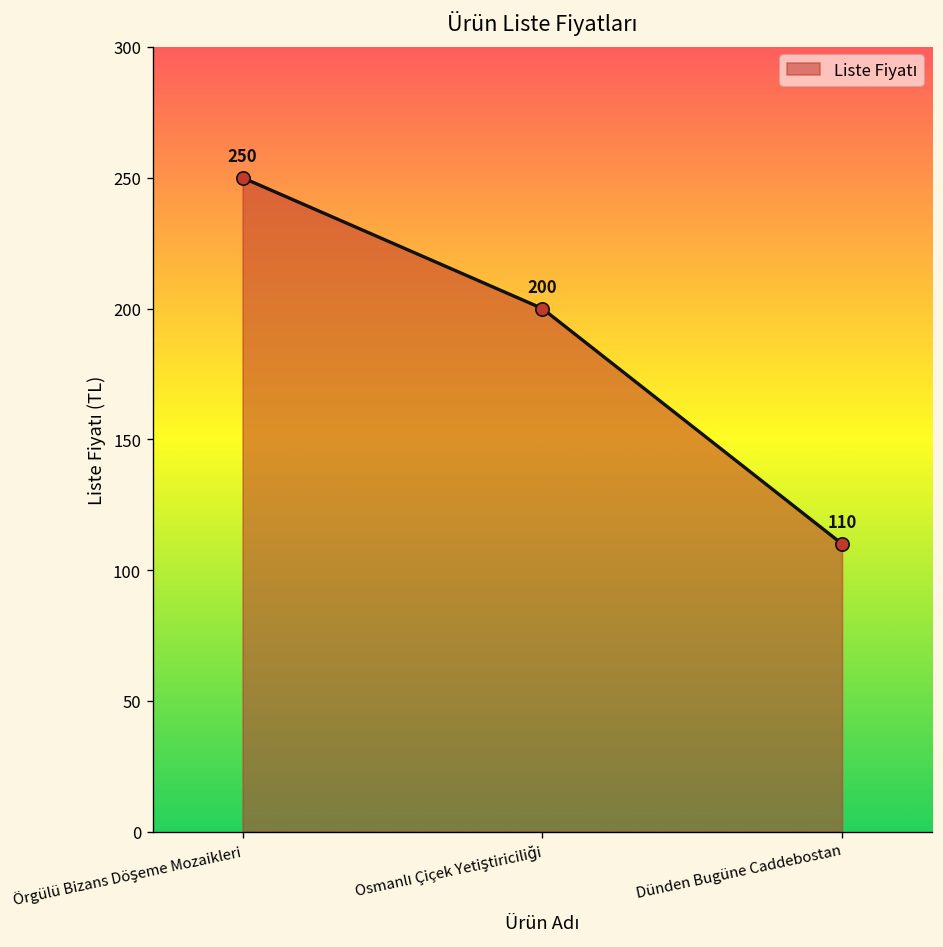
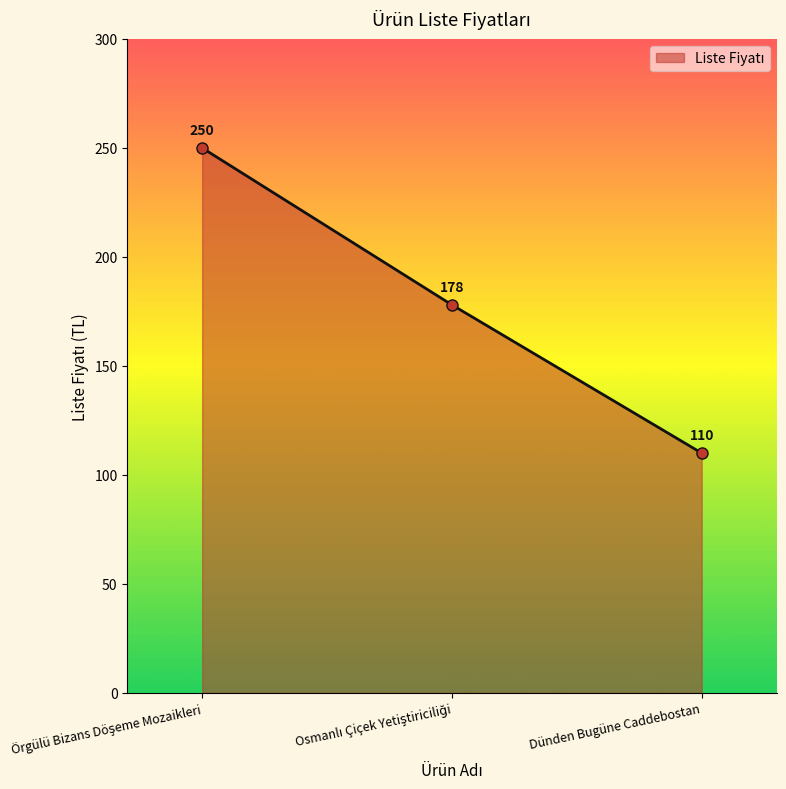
Osmanlı Çiçek Yetiştiriciliği: 200 -> 178
